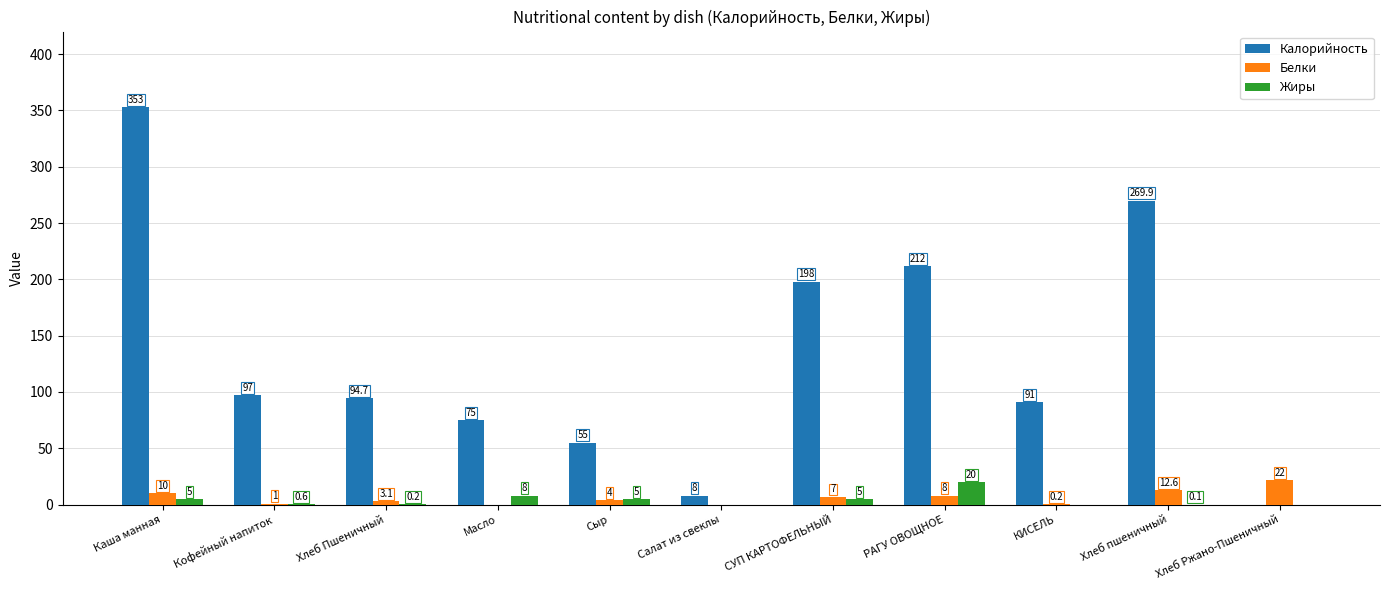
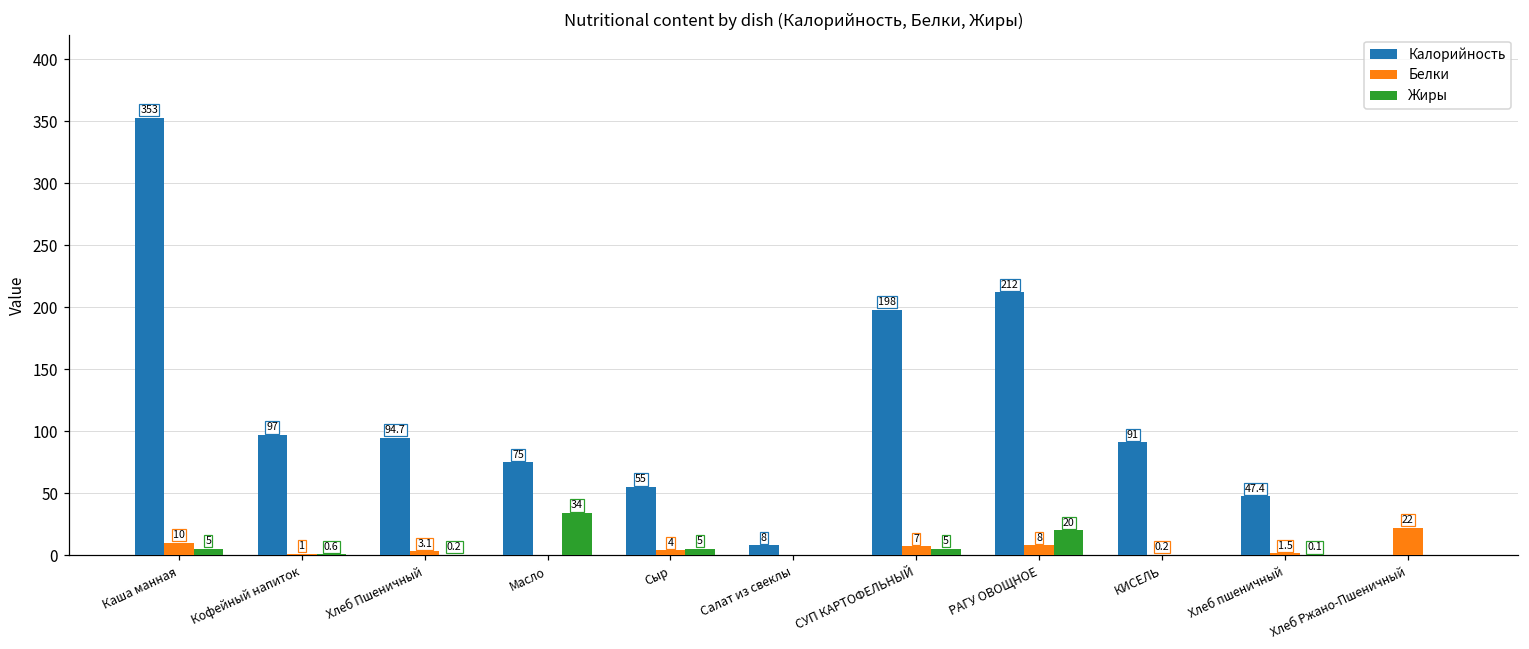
Жиры, Масло: 8 -> 34
Калорийность, Хлеб пшеничный: 269.9 -> 47.4
Белки, Хлеб пшеничный: 12.6 -> 1.5
